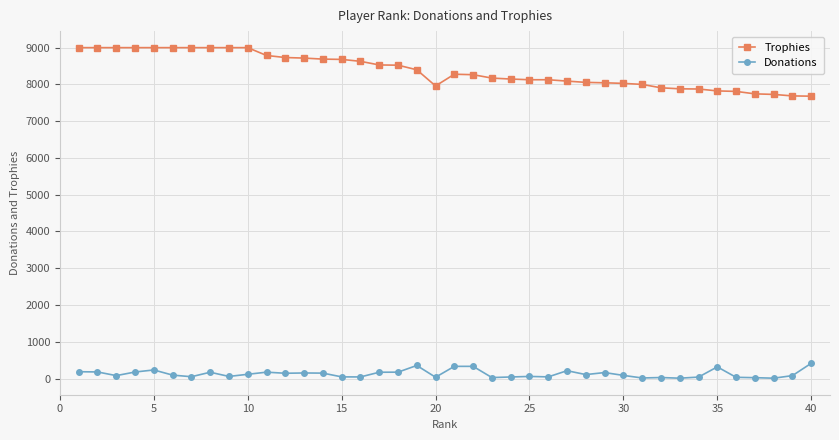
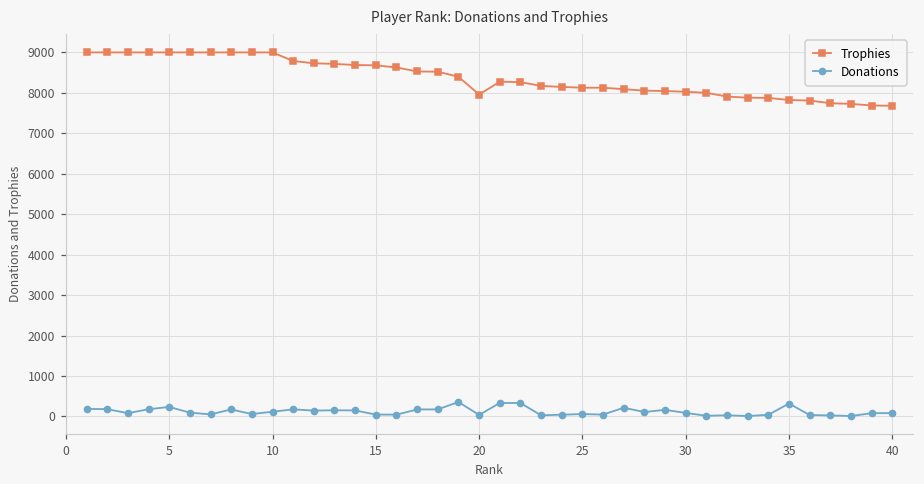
Donations, 40: 400 -> 100
